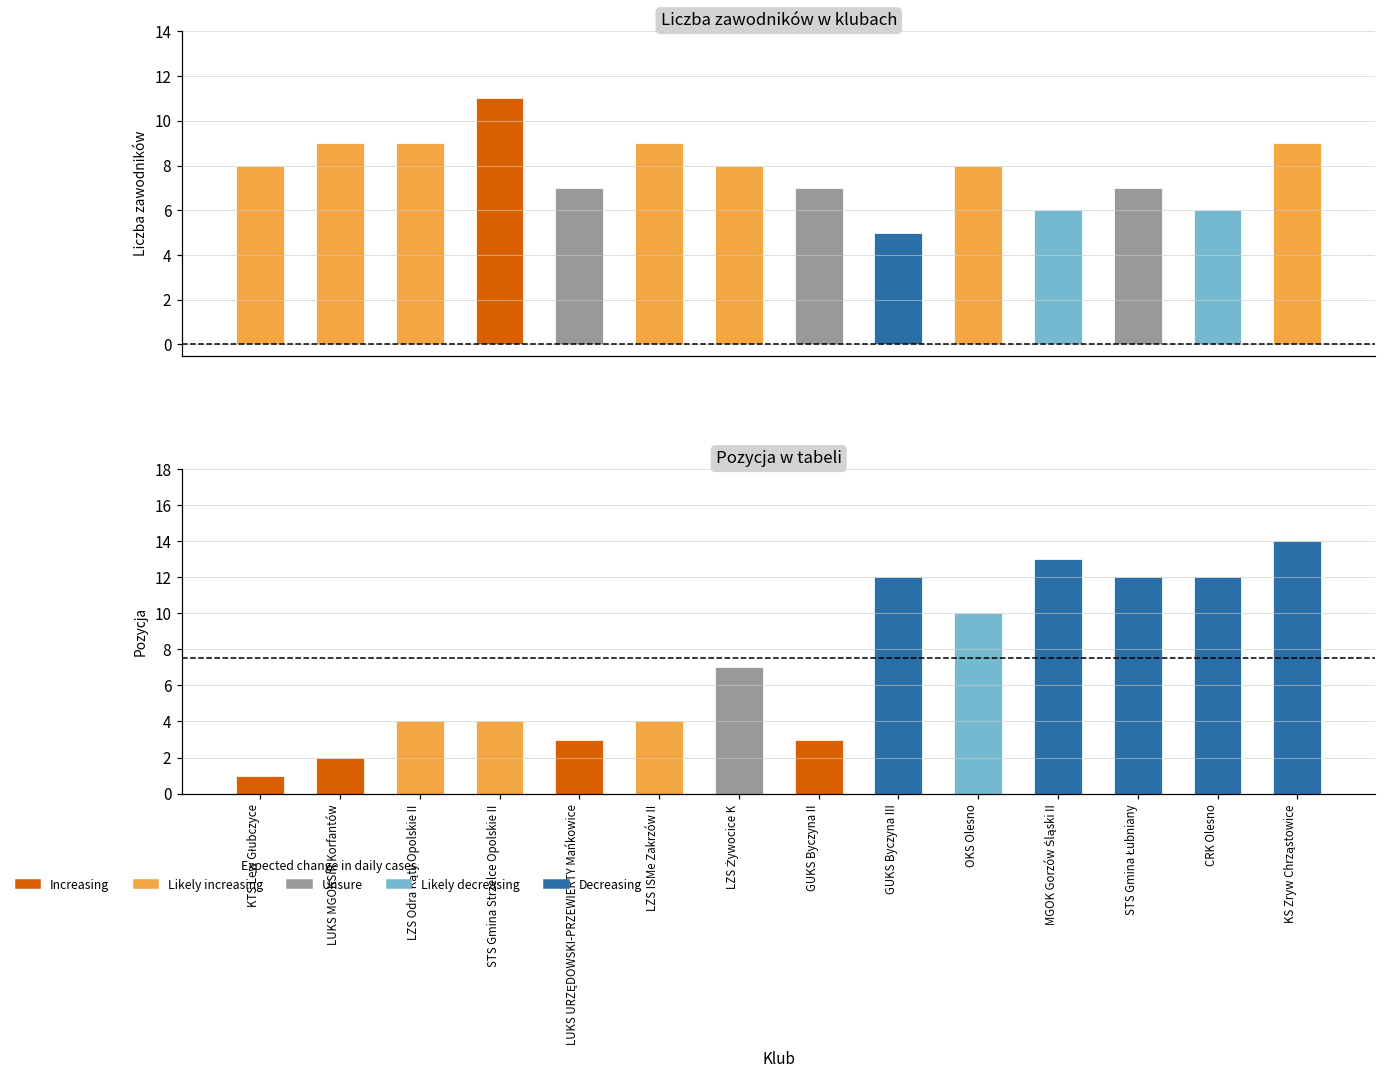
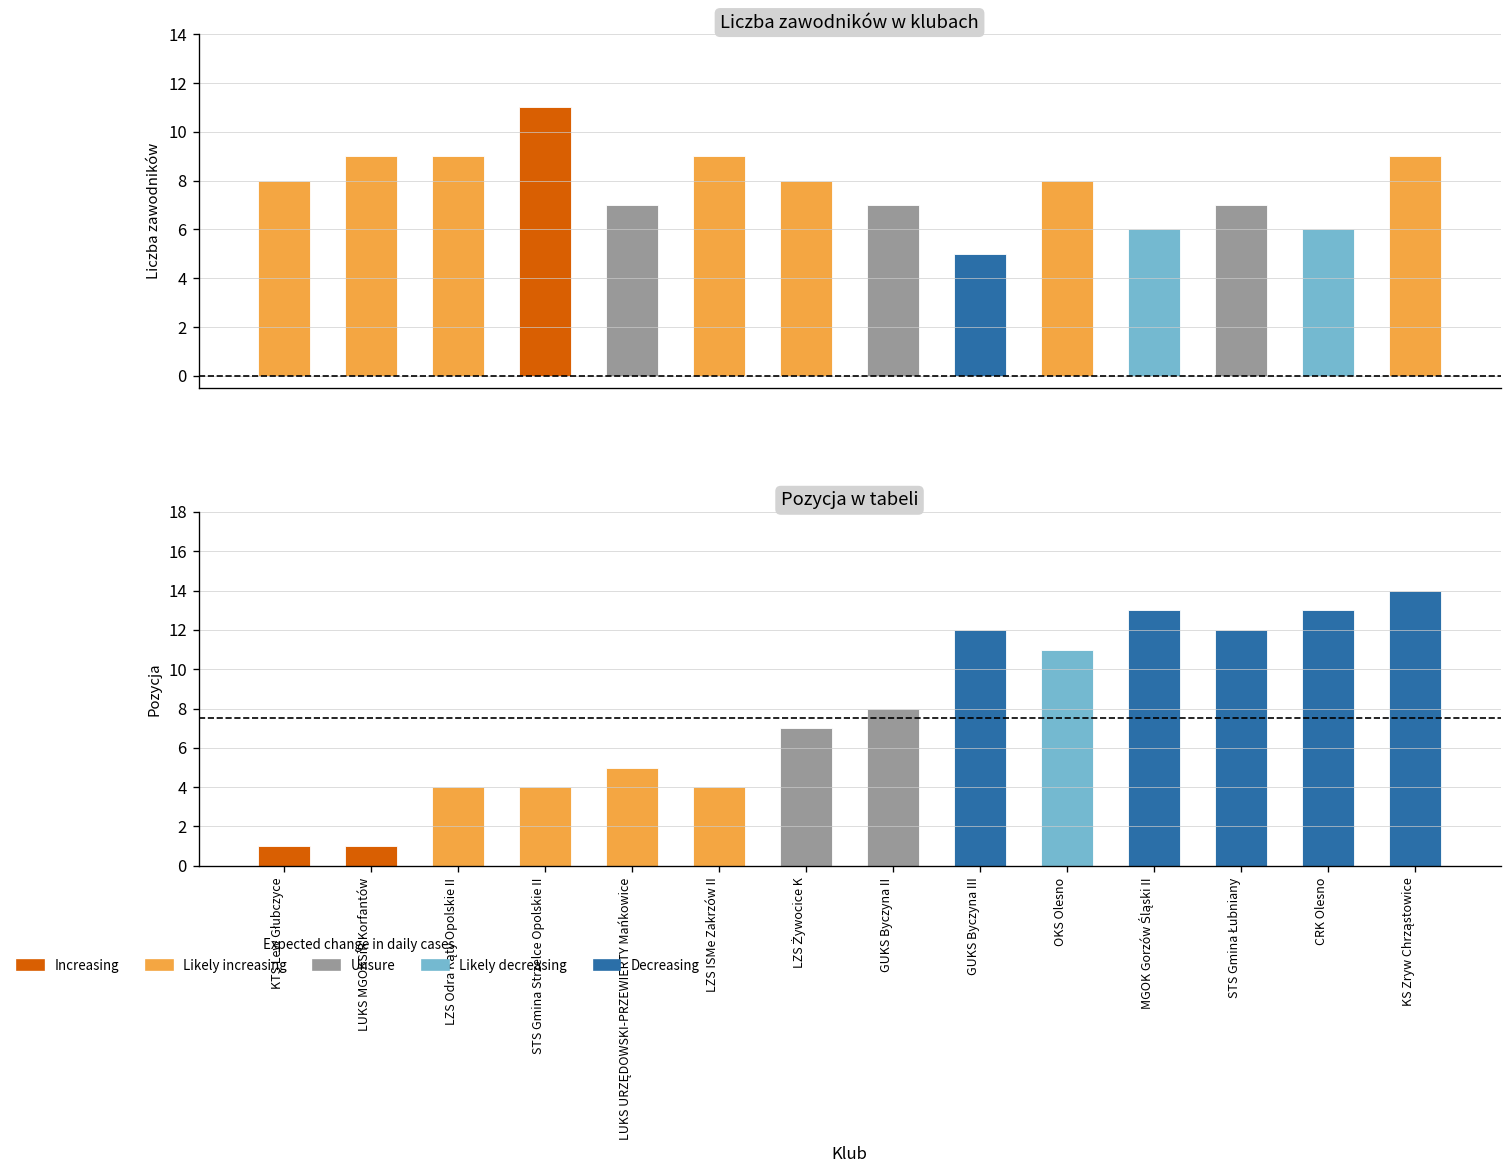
Pozycja w tabeli, LUKS MGOKSiR Korfantów: 2 -> 1
Pozycja w tabeli, LUKS URZĘDOWSKI-PRZEWIERTY Mańkowice: 3 -> 5
Pozycja w tabeli, GUKS Byczyna II: 3 -> 8
Pozycja w tabeli, OKS Olesno: 10 -> 11
Pozycja w tabeli, CRK Olesno: 12 -> 13
